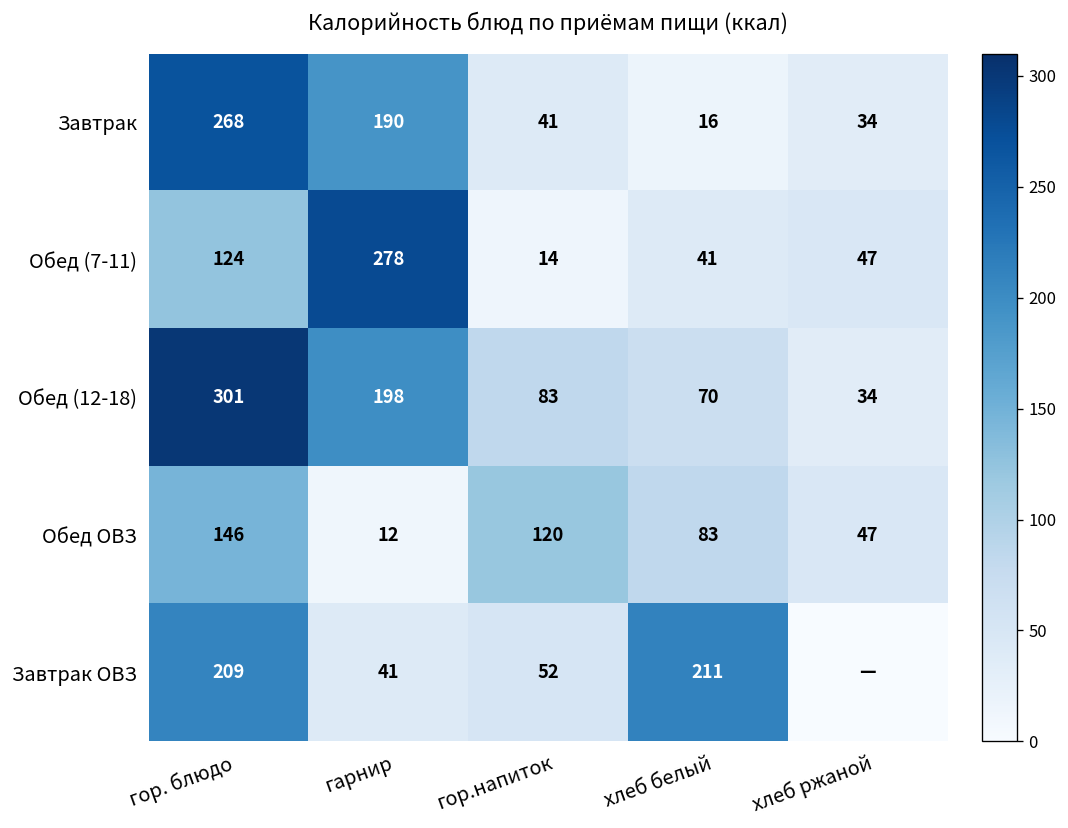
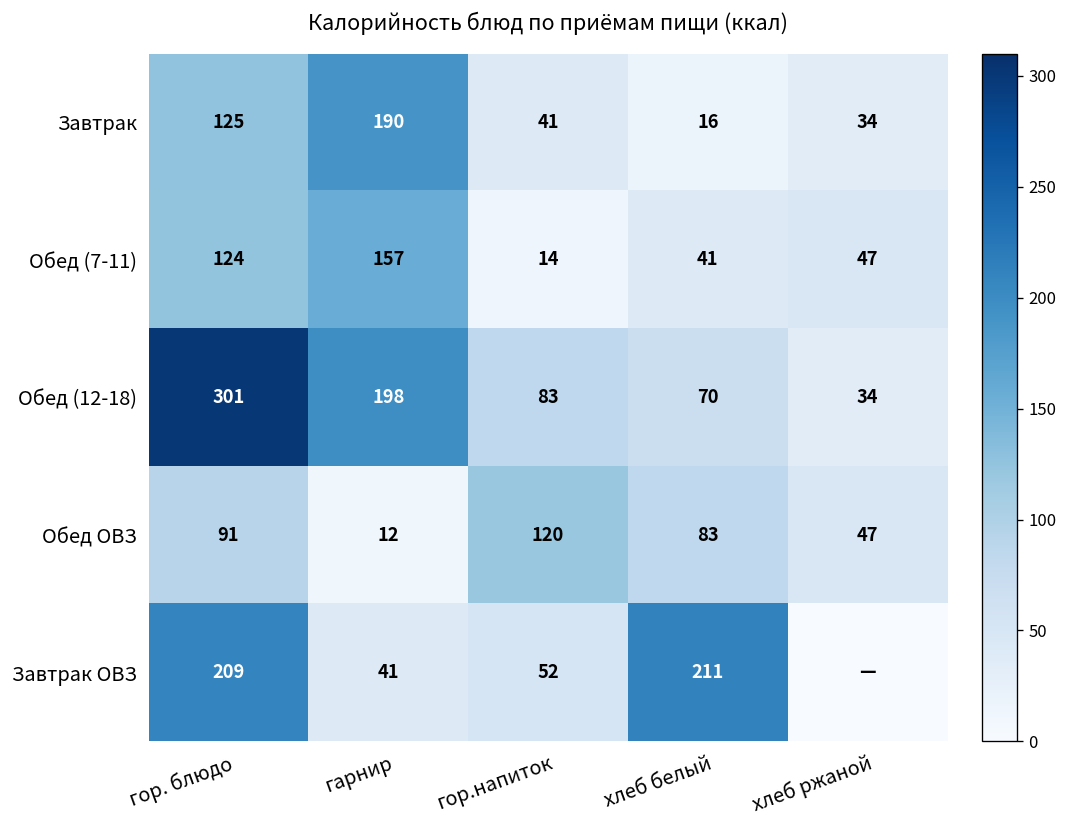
Завтрак, гор. блюдо: 268 -> 125
Обед (7-11), гарнир: 278 -> 157
Обед ОВЗ, гор. блюдо: 146 -> 91
